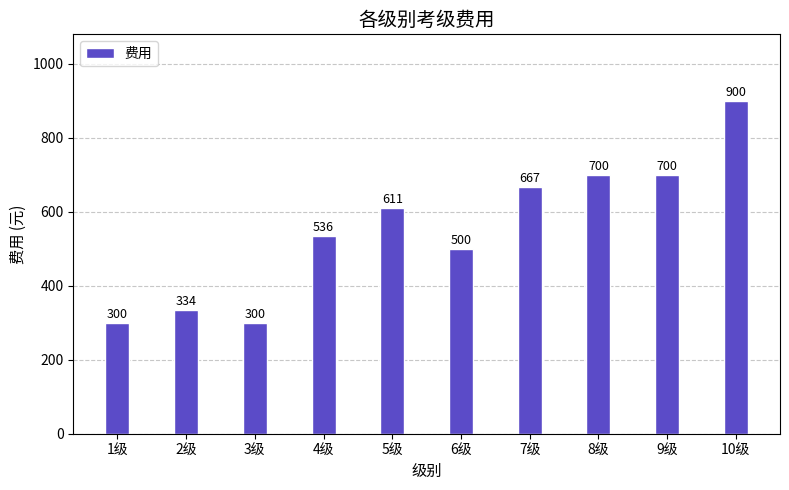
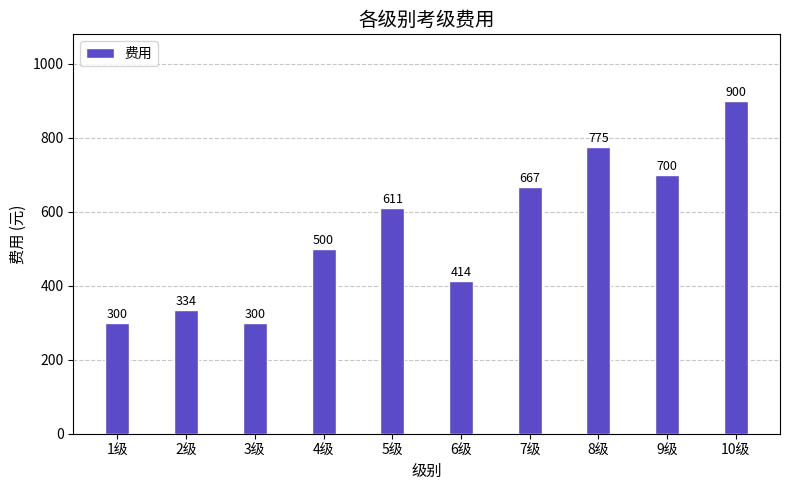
4级: 536 -> 500
6级: 500 -> 414
8级: 700 -> 775
